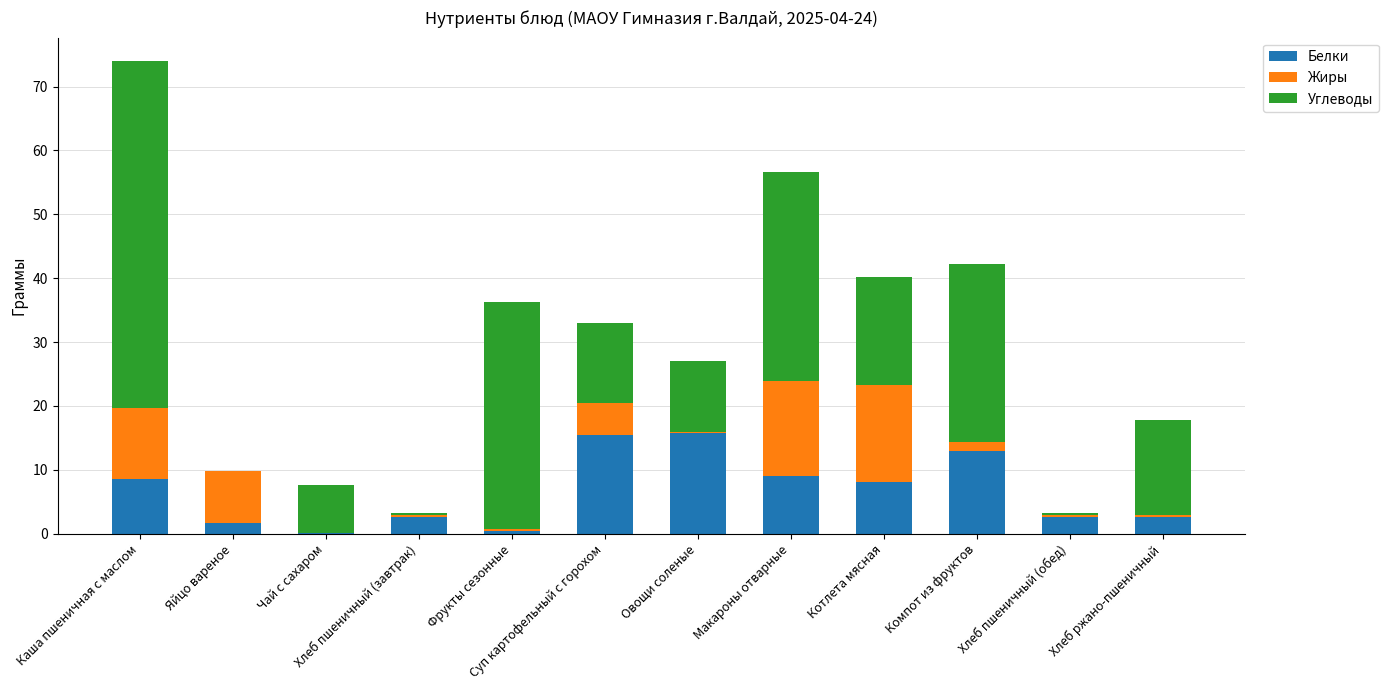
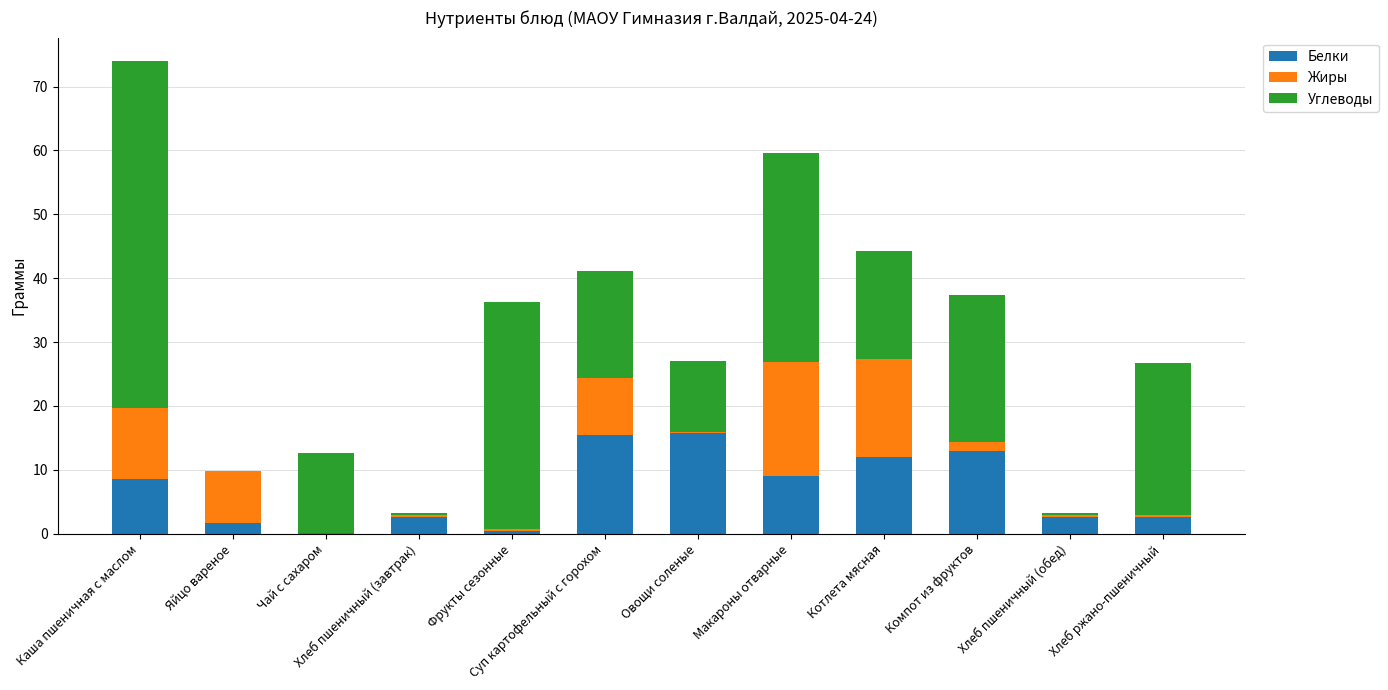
Углеводы, Чай с сахаром: 8 -> 13
Жиры, Суп картофельный с горохом: 5 -> 9
Углеводы, Суп картофельный с горохом: 12 -> 17
Жиры, Макароны отварные: 15 -> 18
Белки, Котлета мясная: 8 -> 12
Углеводы, Компот из фруктов: 28 -> 23
Углеводы, Хлеб ржано-пшеничный: 15 -> 24
